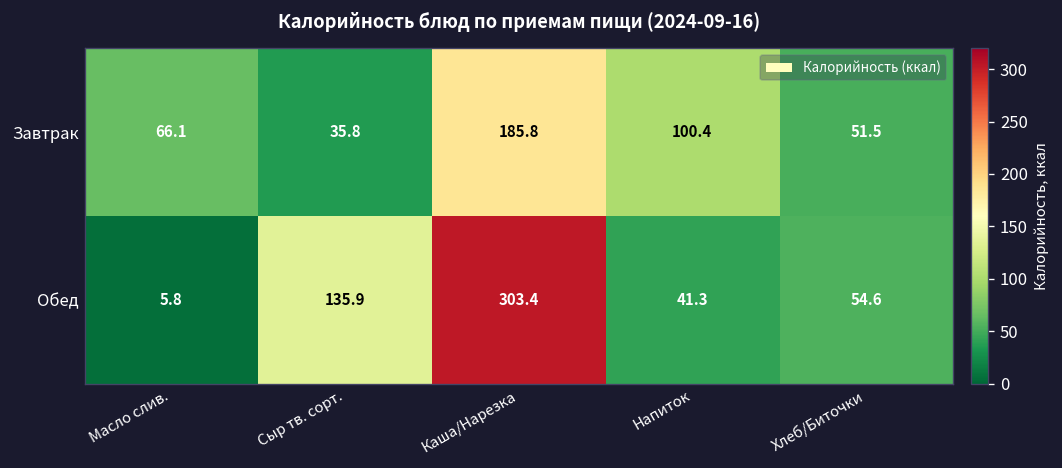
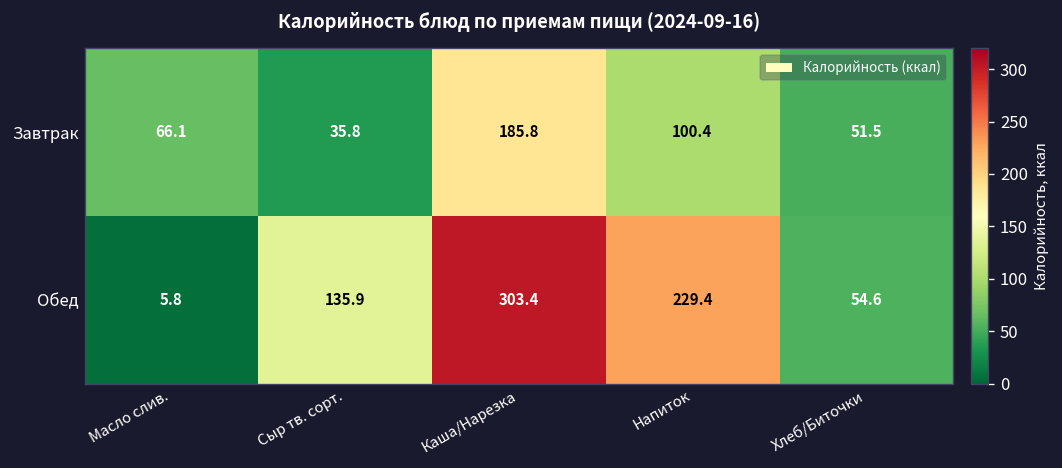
Обед, Напиток: 41.3 -> 229.4
